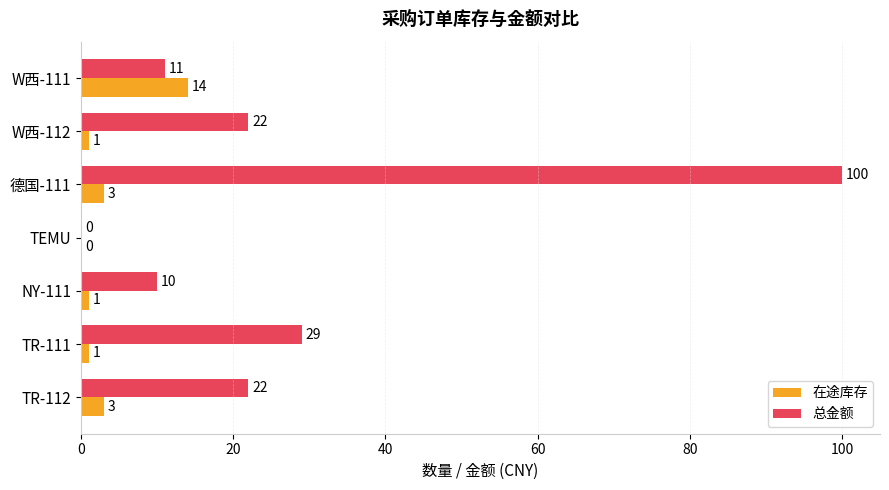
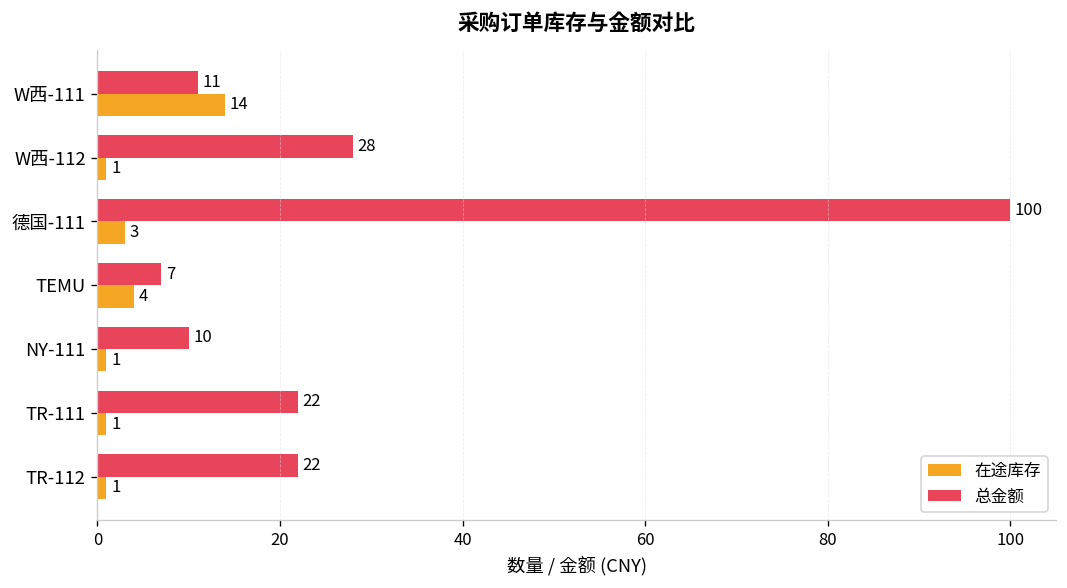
总金额, W西-112: 22 -> 28
总金额, TEMU: 0 -> 7
在途库存, TEMU: 0 -> 4
总金额, TR-111: 29 -> 22
在途库存, TR-112: 3 -> 1
